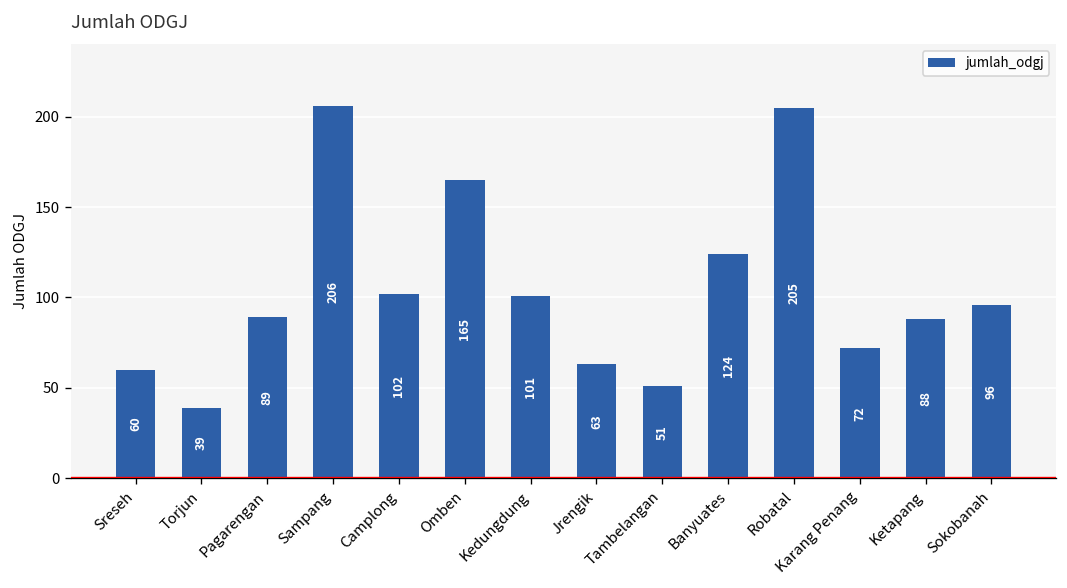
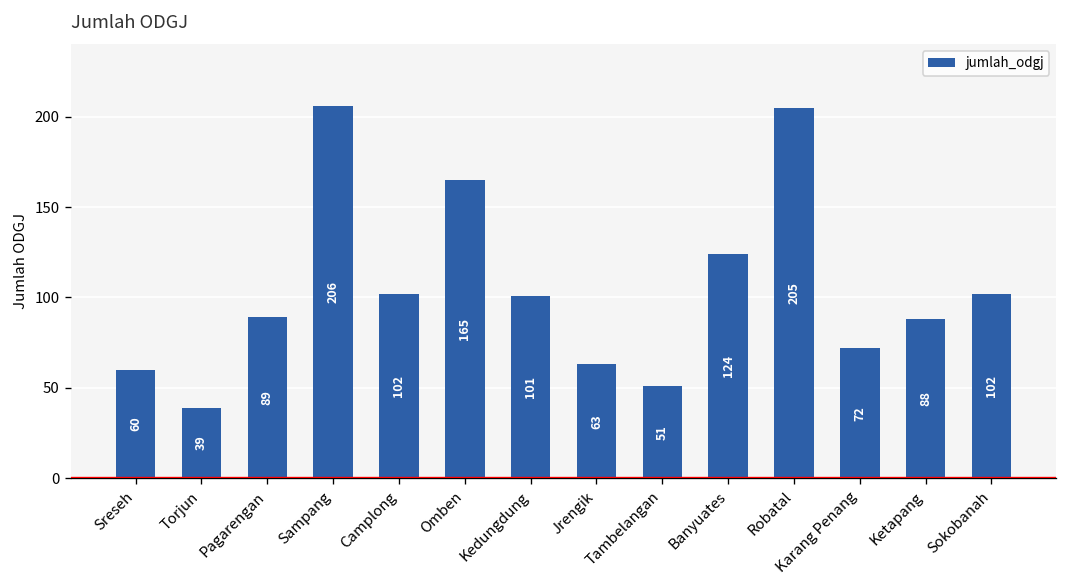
Sokobanah: 96 -> 102
